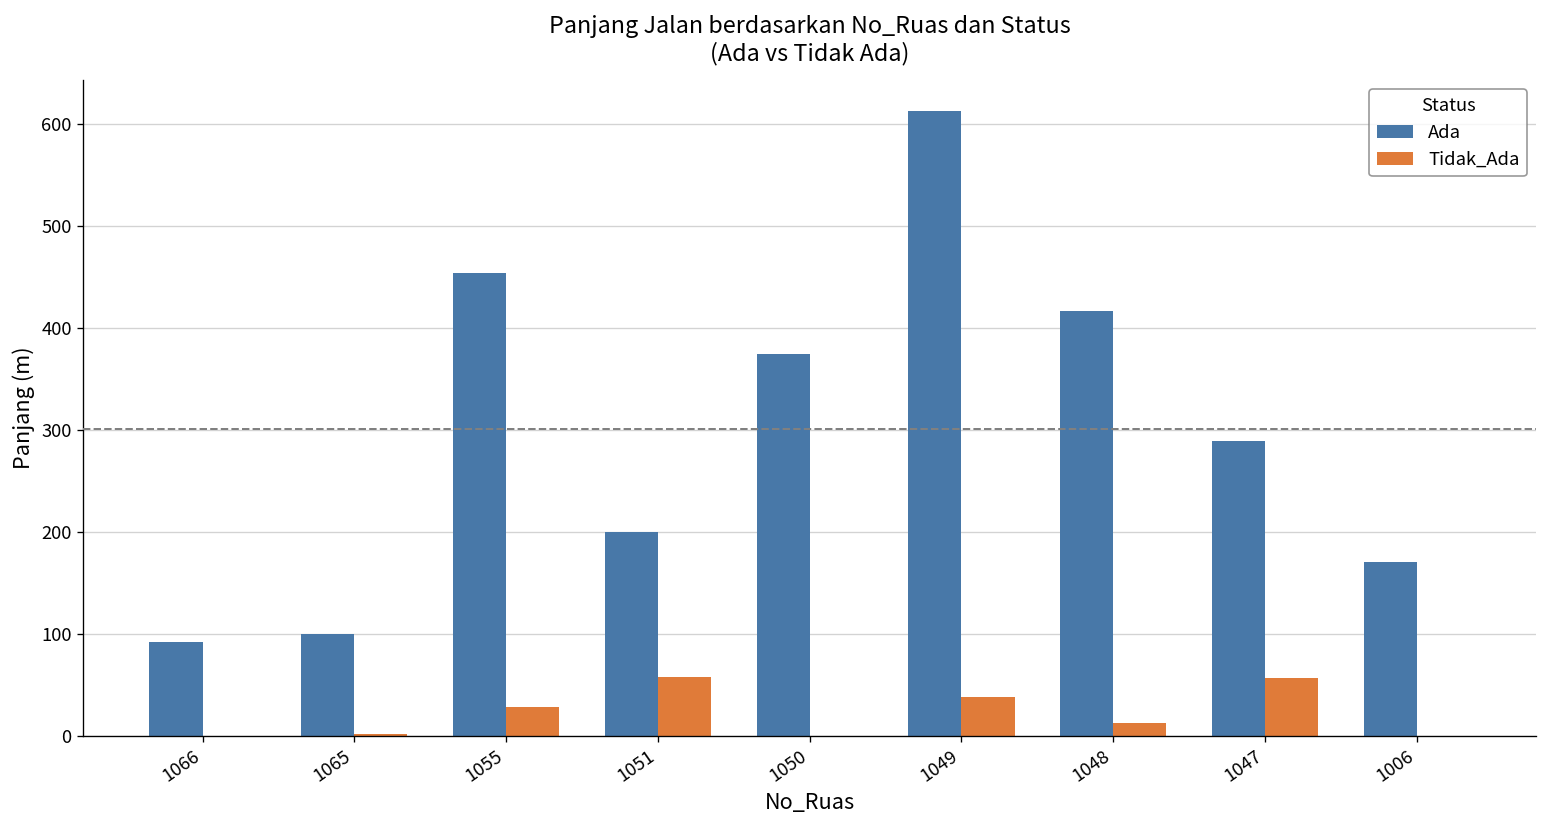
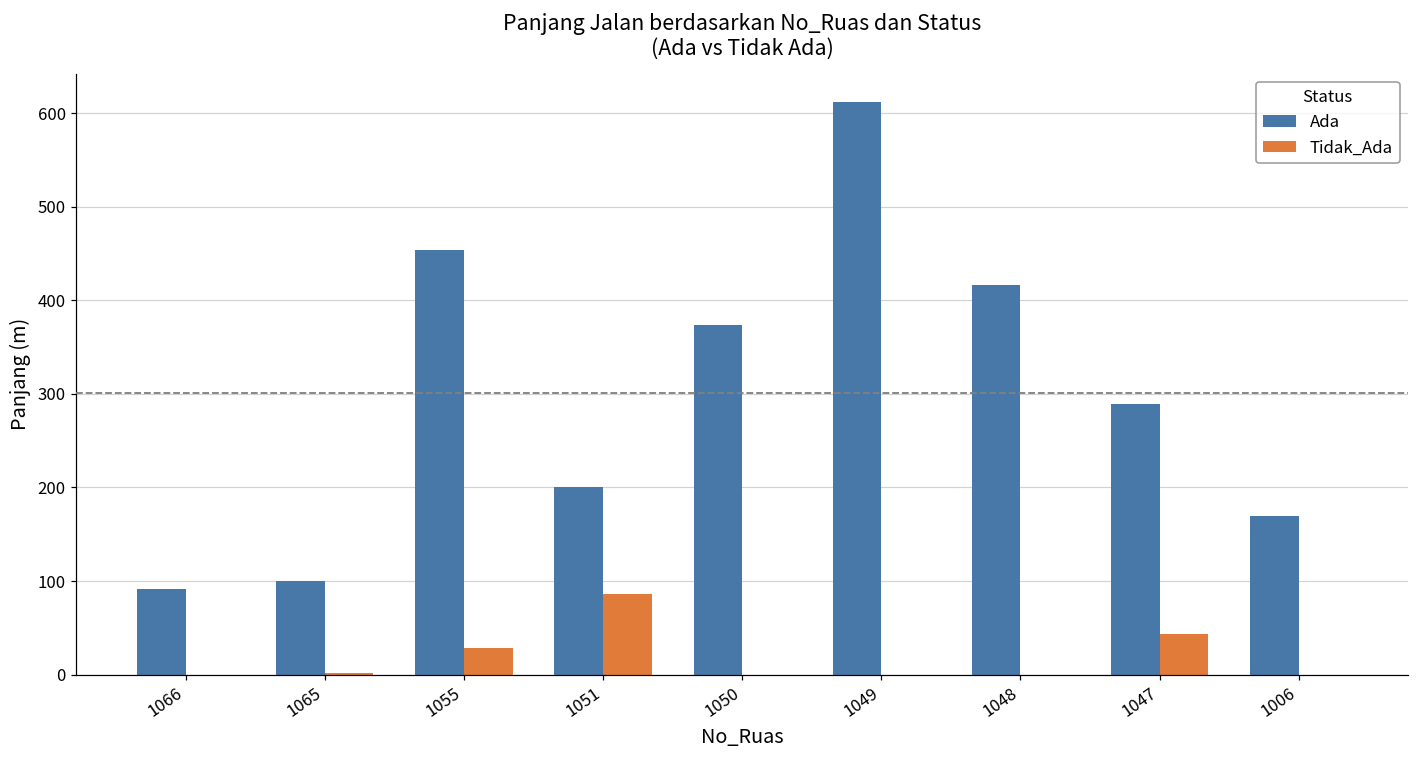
Tidak_Ada, 1051: 60 -> 90
Tidak_Ada, 1049: 40 -> 0
Tidak_Ada, 1048: 10 -> 0
Tidak_Ada, 1047: 60 -> 40
